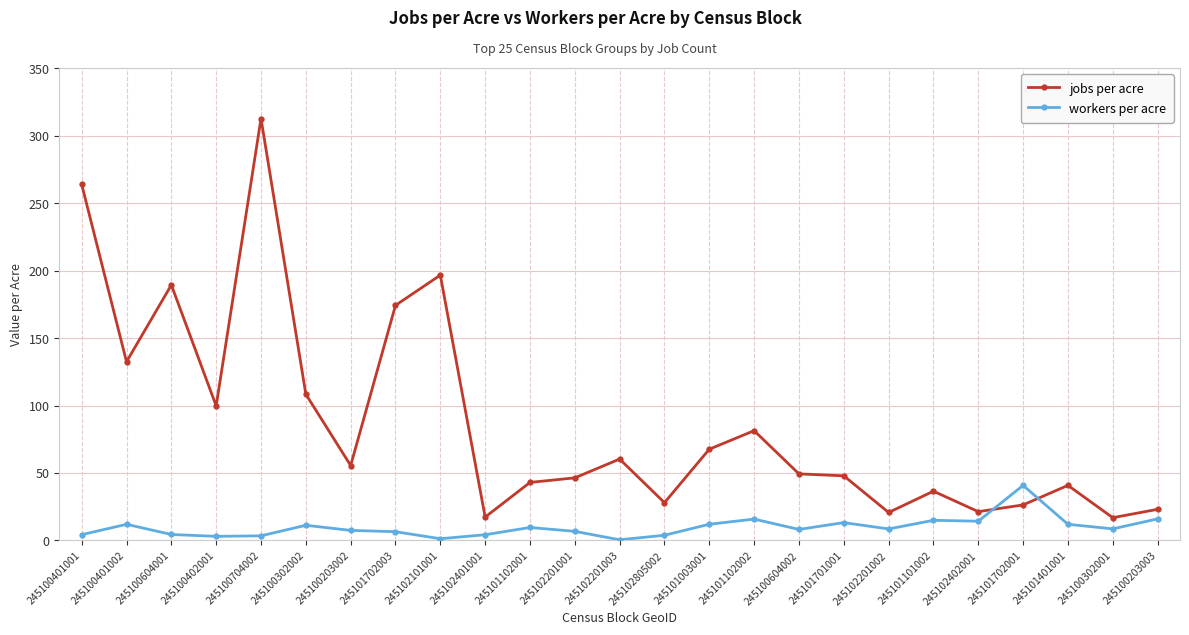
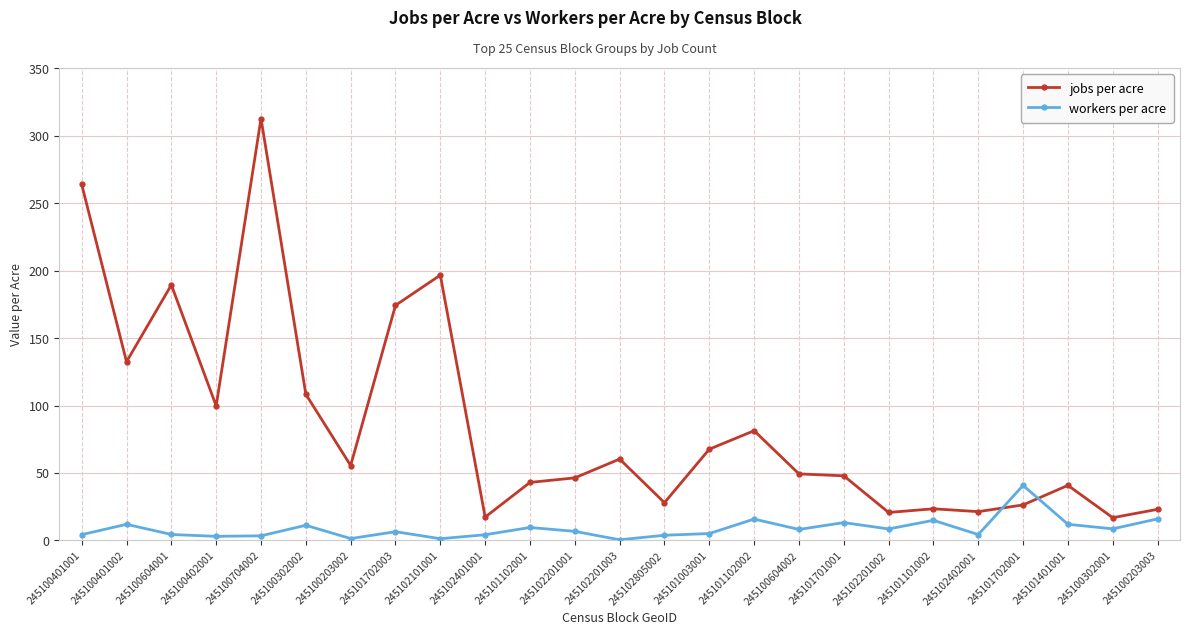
workers per acre, 245100203002: 7 -> 1
workers per acre, 245101003001: 12 -> 5
jobs per acre, 245101101002: 36 -> 23
workers per acre, 245102402001: 14 -> 4
